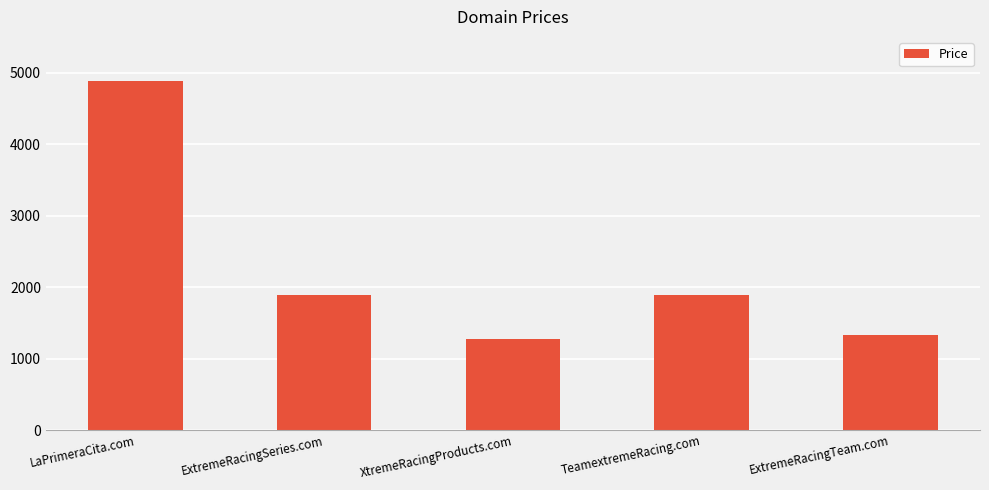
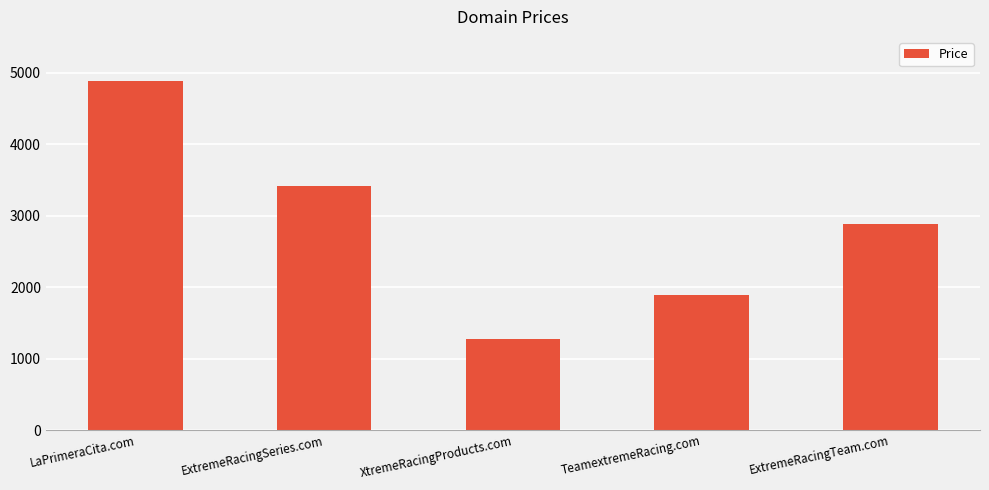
ExtremeRacingSeries.com: 1900 -> 3400
ExtremeRacingTeam.com: 1300 -> 2900
